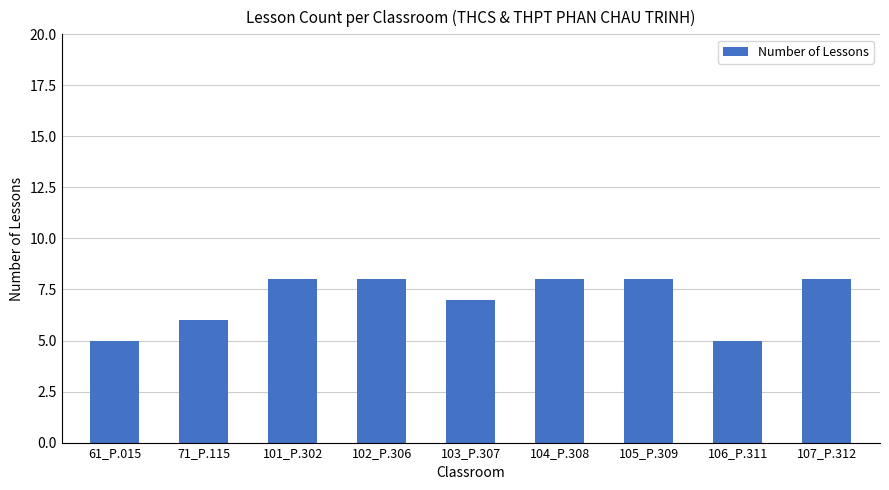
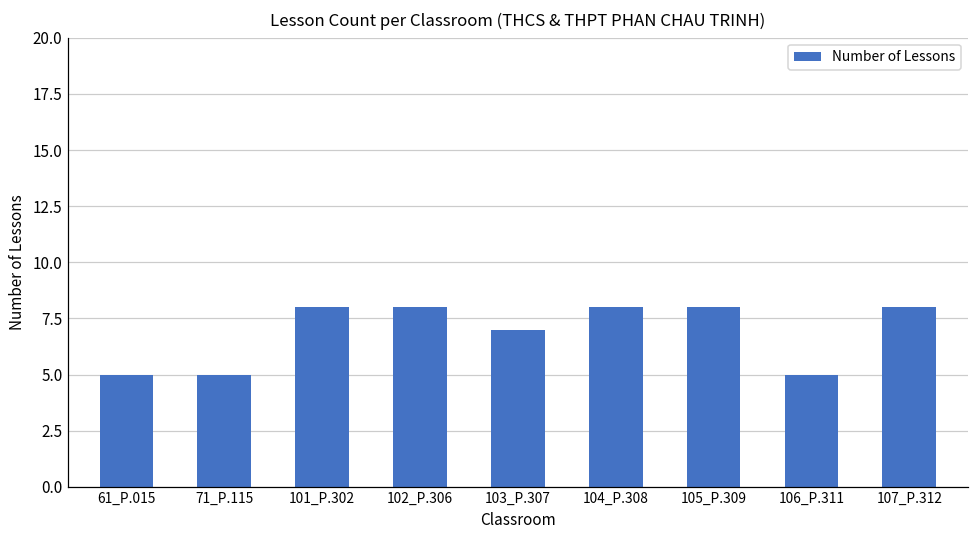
71_P.115: 6 -> 5
